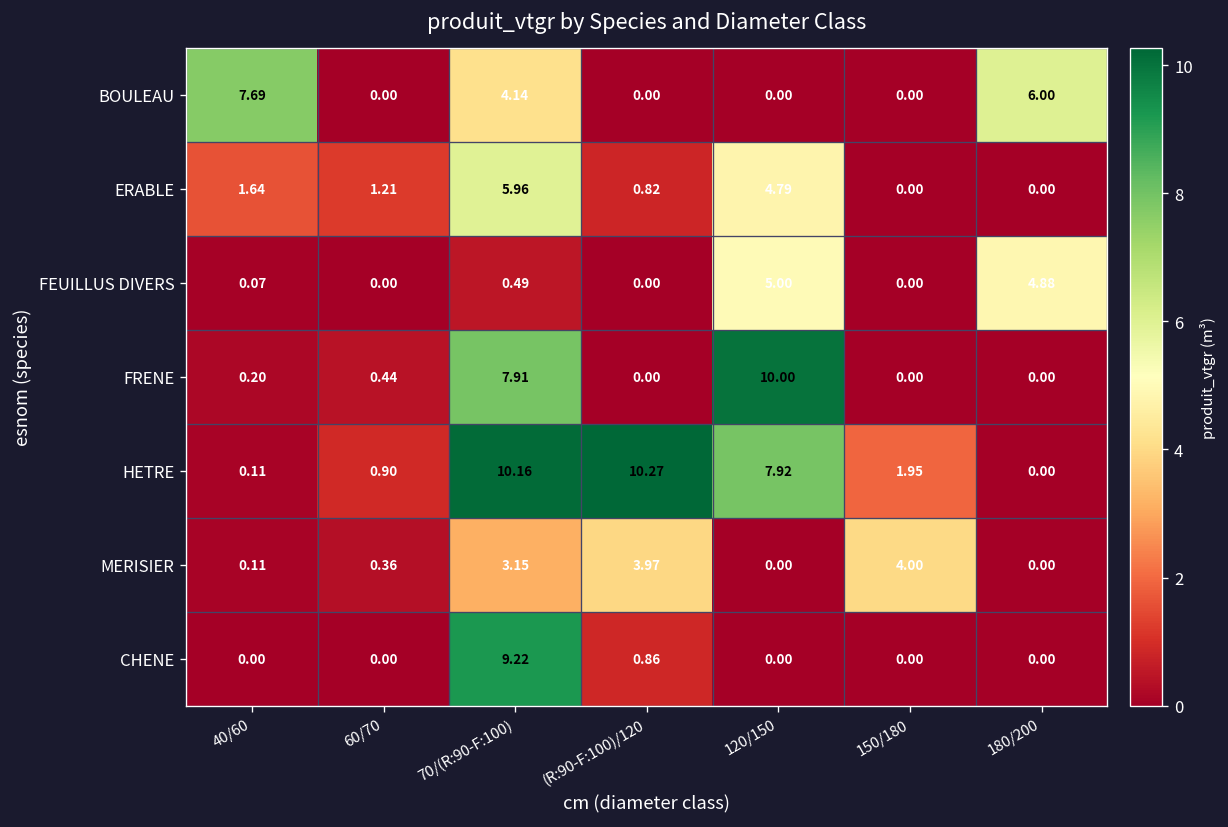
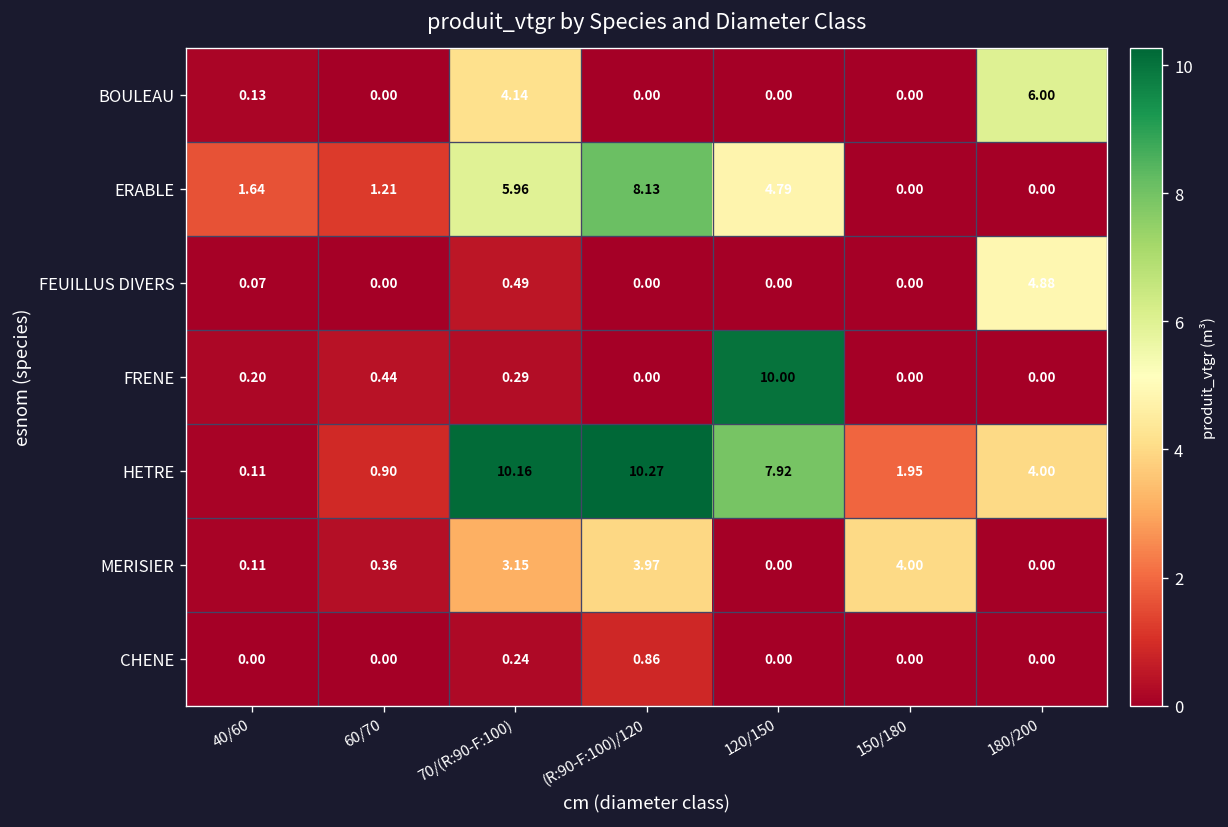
BOULEAU, 40/60: 7.69 -> 0.13
ERABLE, (R:90-F:100)/120: 0.82 -> 8.13
FEUILLUS DIVERS, 120/150: 5.00 -> 0.00
FRENE, 70/(R:90-F:100): 7.91 -> 0.29
HETRE, 180/200: 0.00 -> 4.00
CHENE, 70/(R:90-F:100): 9.22 -> 0.24
